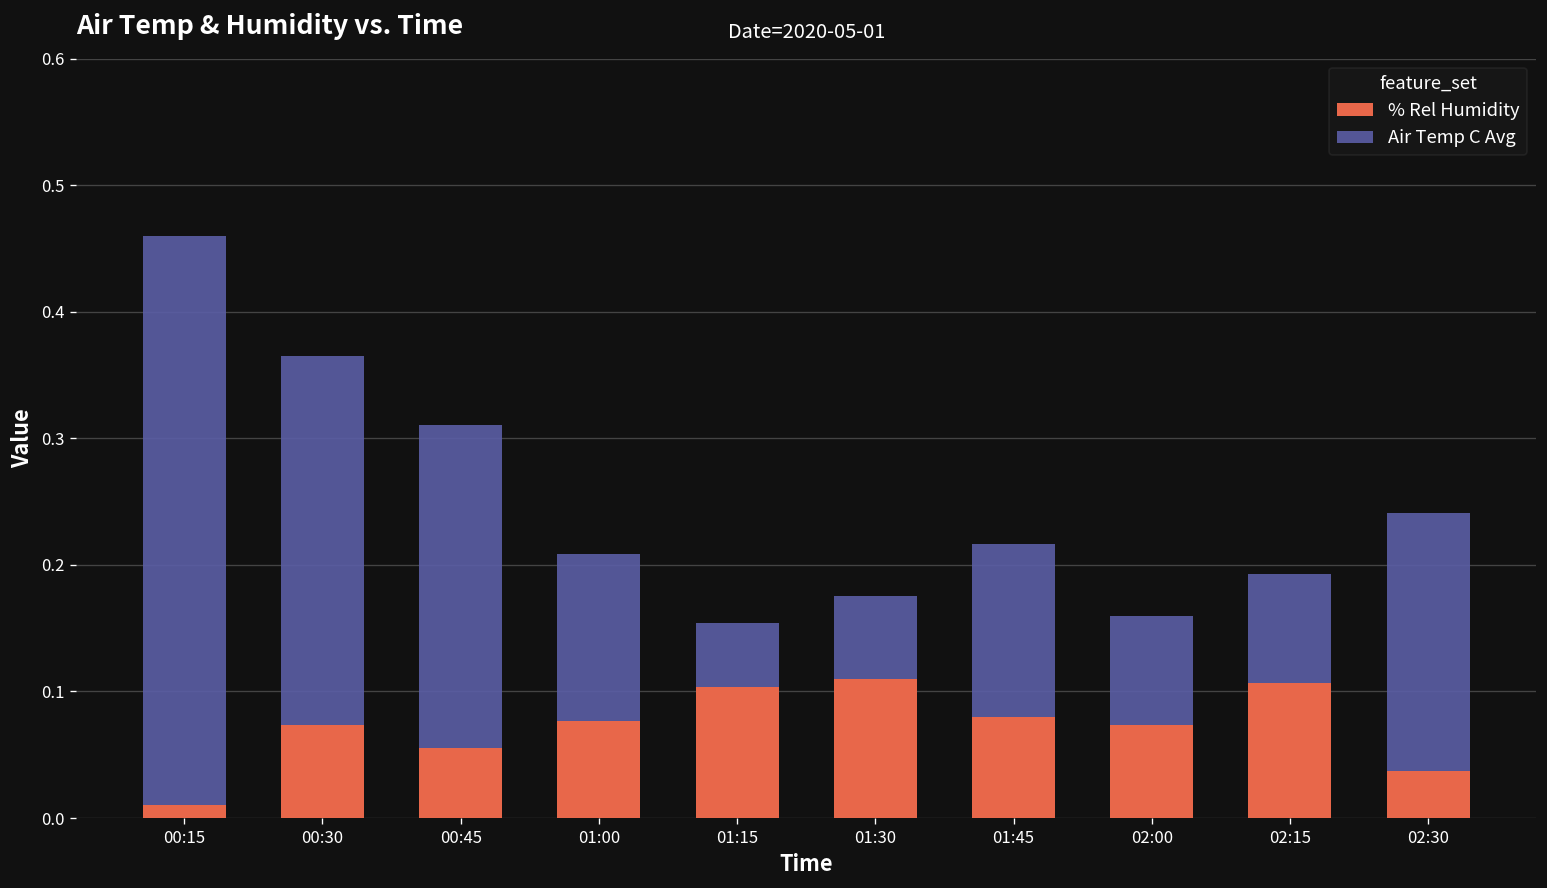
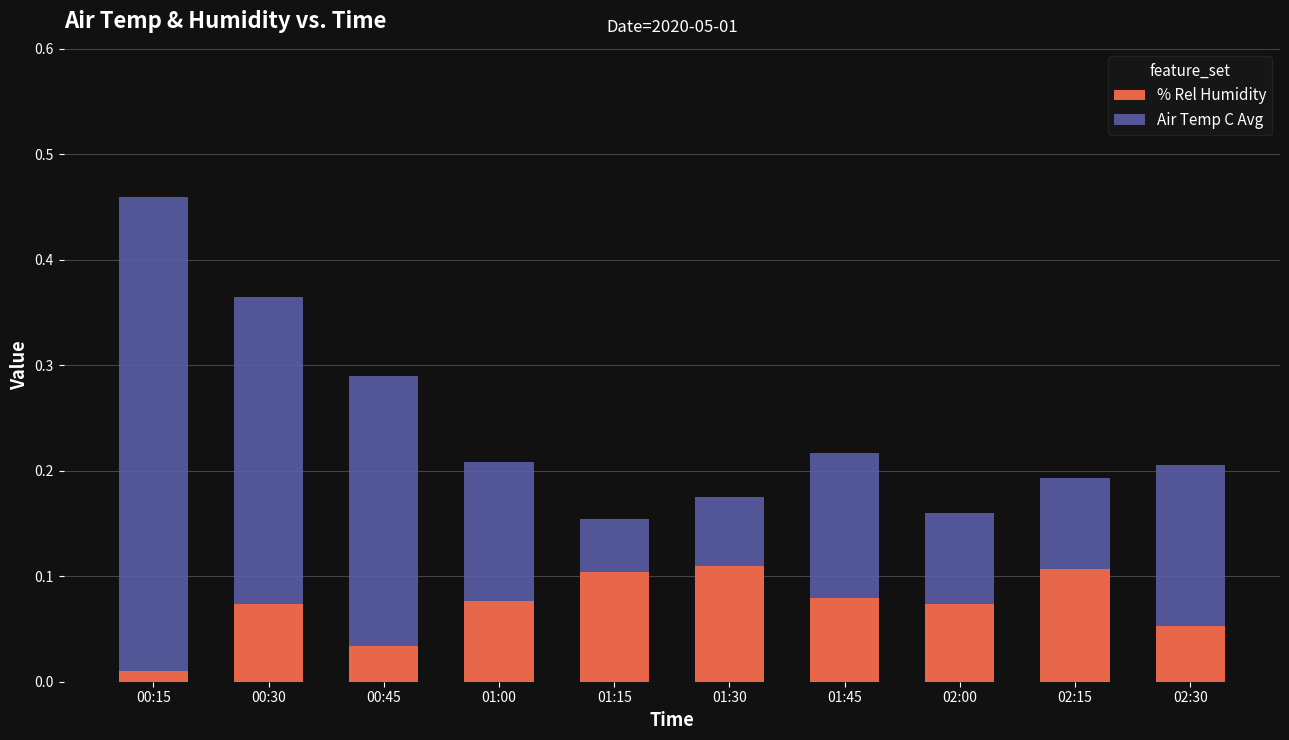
% Rel Humidity, 00:45: 0.055 -> 0.034
% Rel Humidity, 02:30: 0.037 -> 0.052
Air Temp C Avg, 02:30: 0.204 -> 0.153
